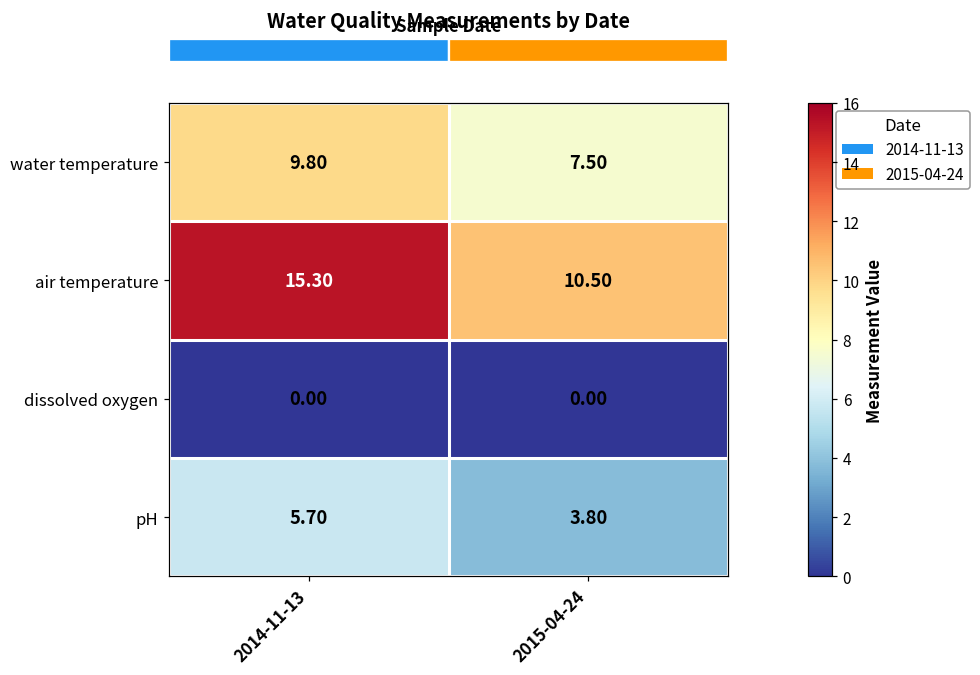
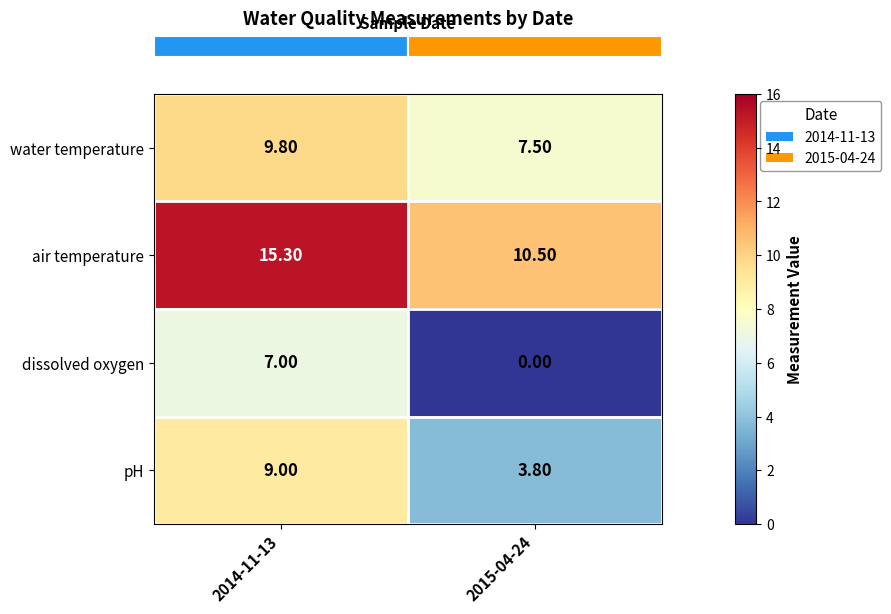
dissolved oxygen, 2014-11-13: 0.00 -> 7.00
pH, 2014-11-13: 5.70 -> 9.00
